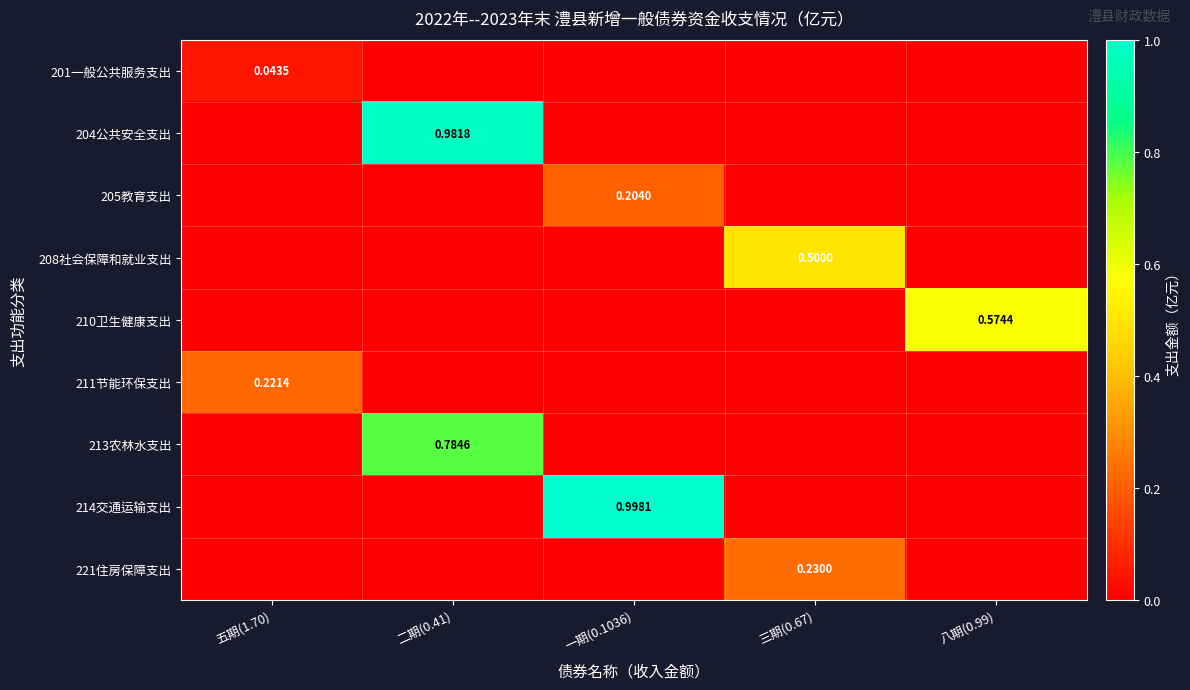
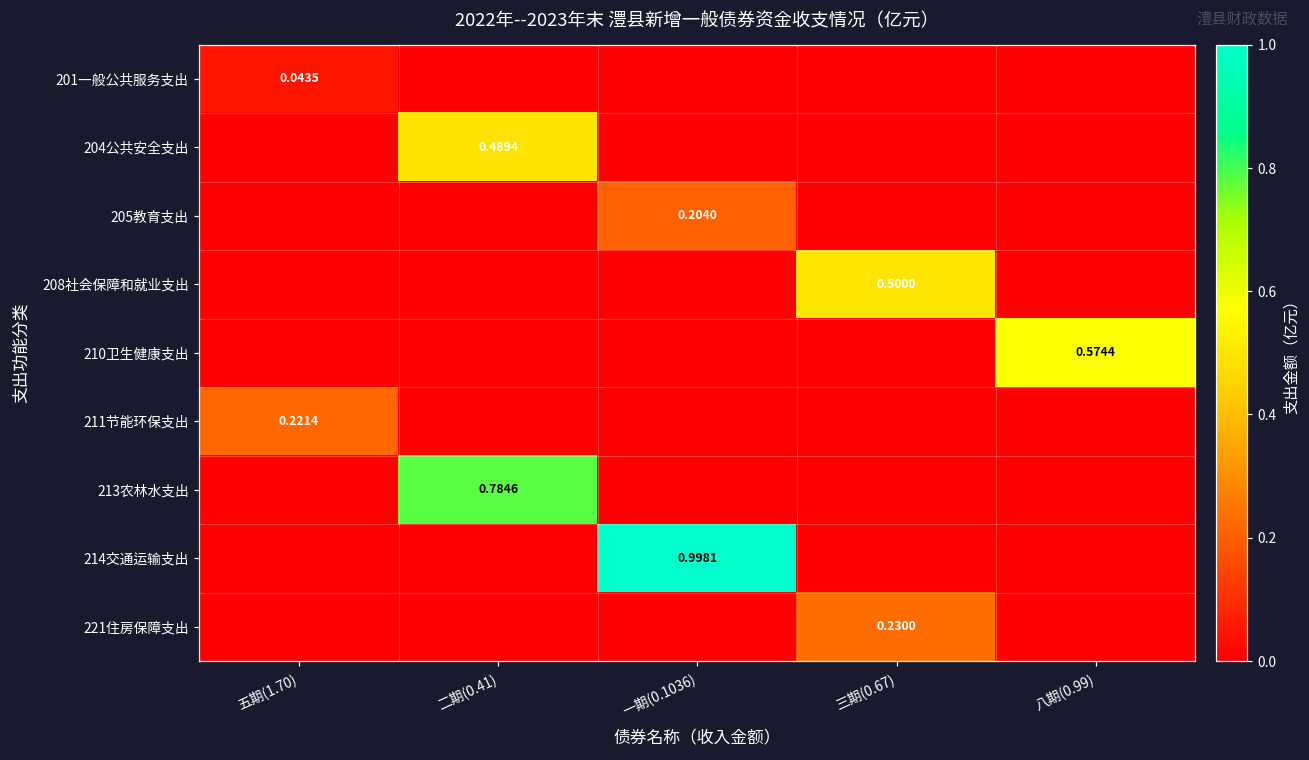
204公共安全支出, 二期(0.41): 0.9818 -> 0.4894
